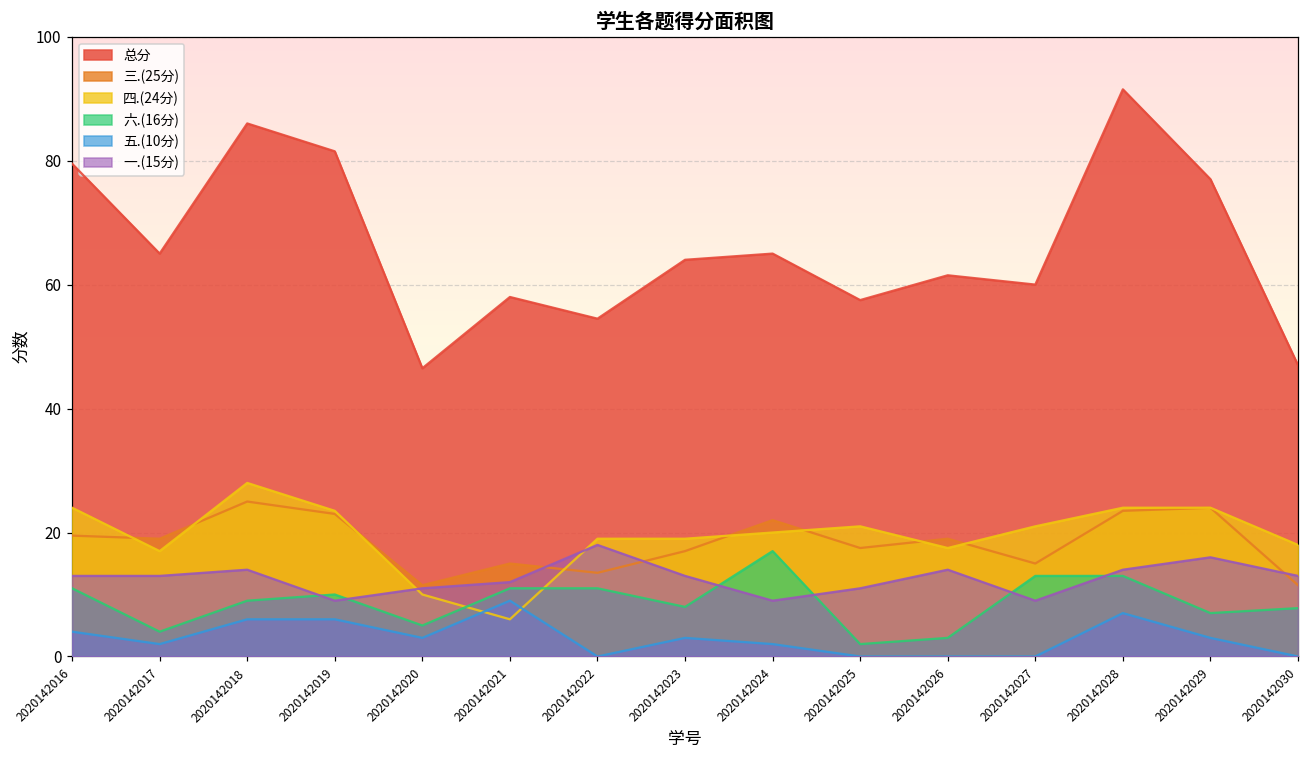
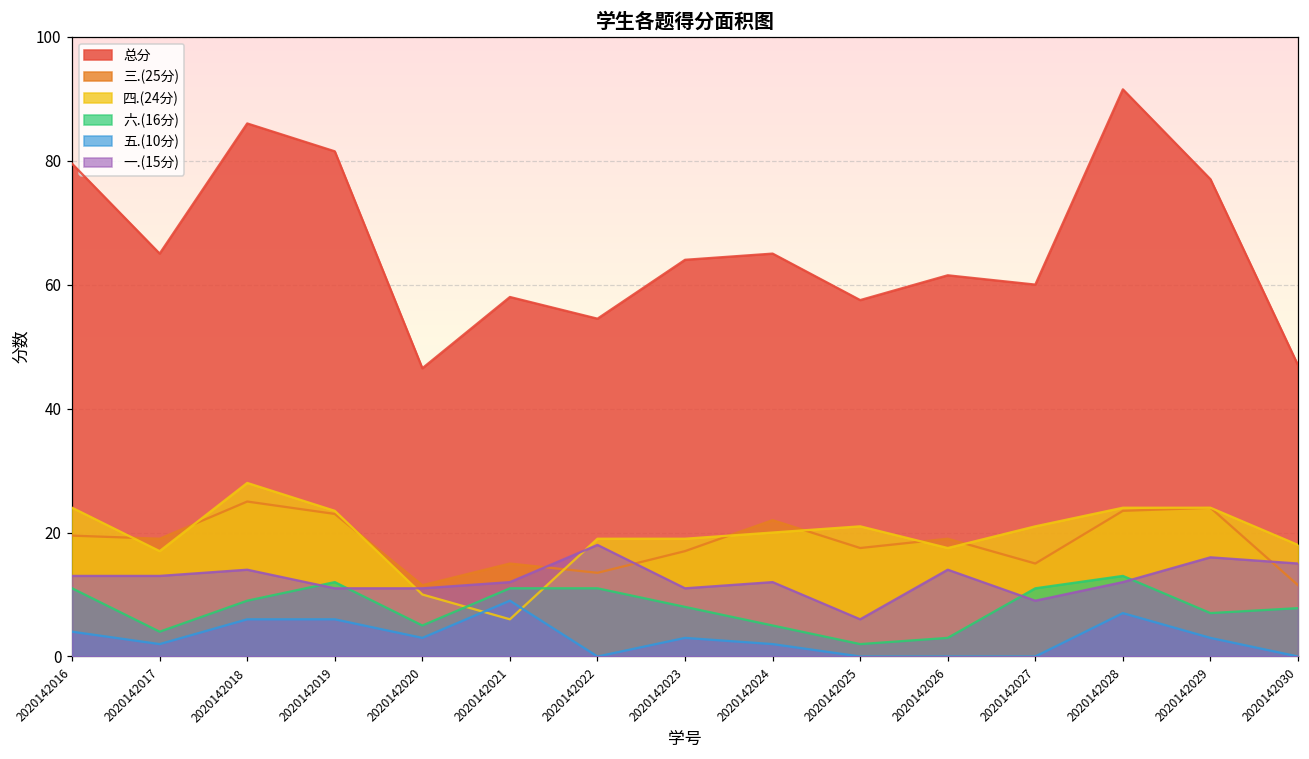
六.(16分), 2020142019: 10 -> 12
一.(15分), 2020142019: 9 -> 11
一.(15分), 2020142023: 13 -> 11
六.(16分), 2020142024: 17 -> 5
一.(15分), 2020142024: 9 -> 12
一.(15分), 2020142025: 11 -> 6
六.(16分), 2020142027: 13 -> 11
一.(15分), 2020142028: 14 -> 12
一.(15分), 2020142030: 13 -> 15
